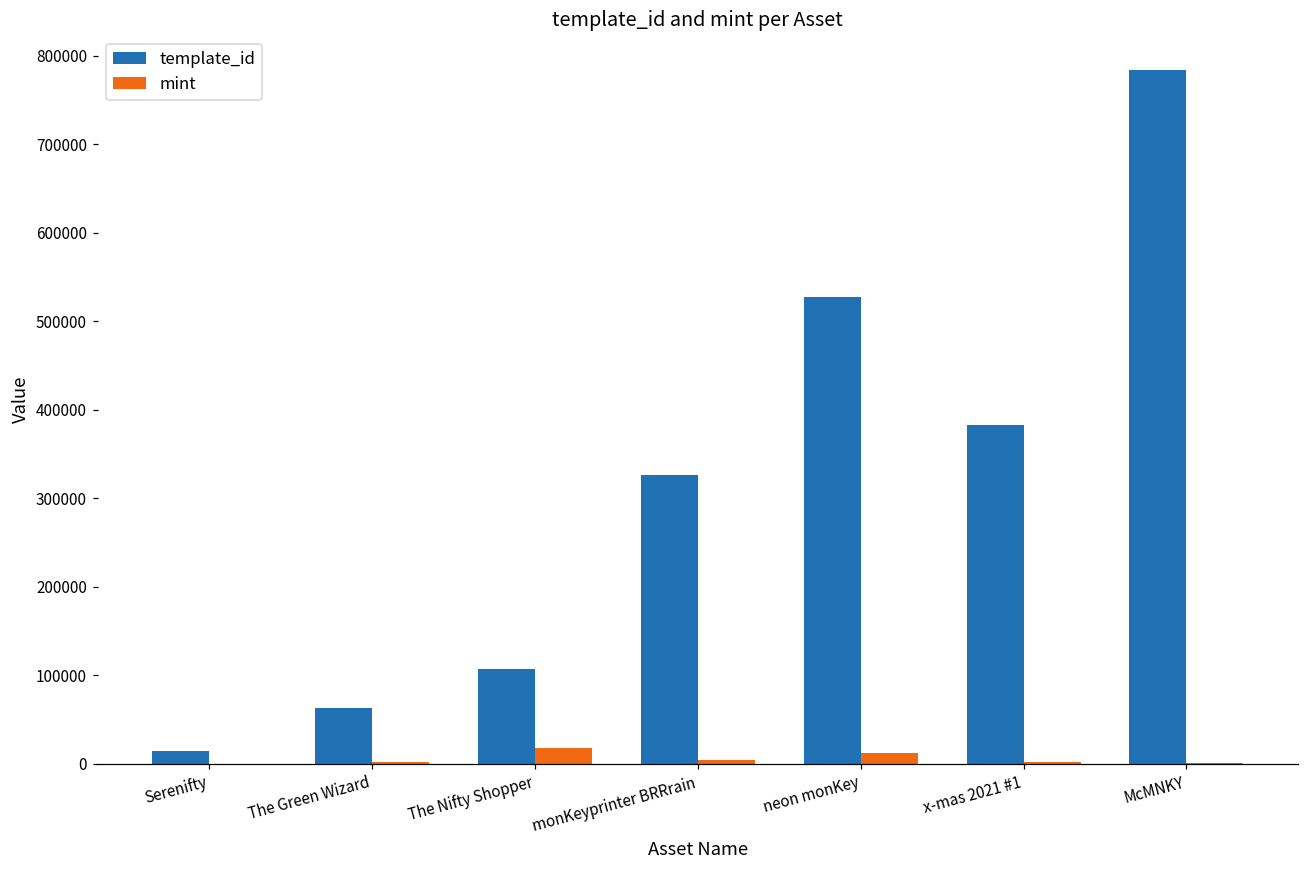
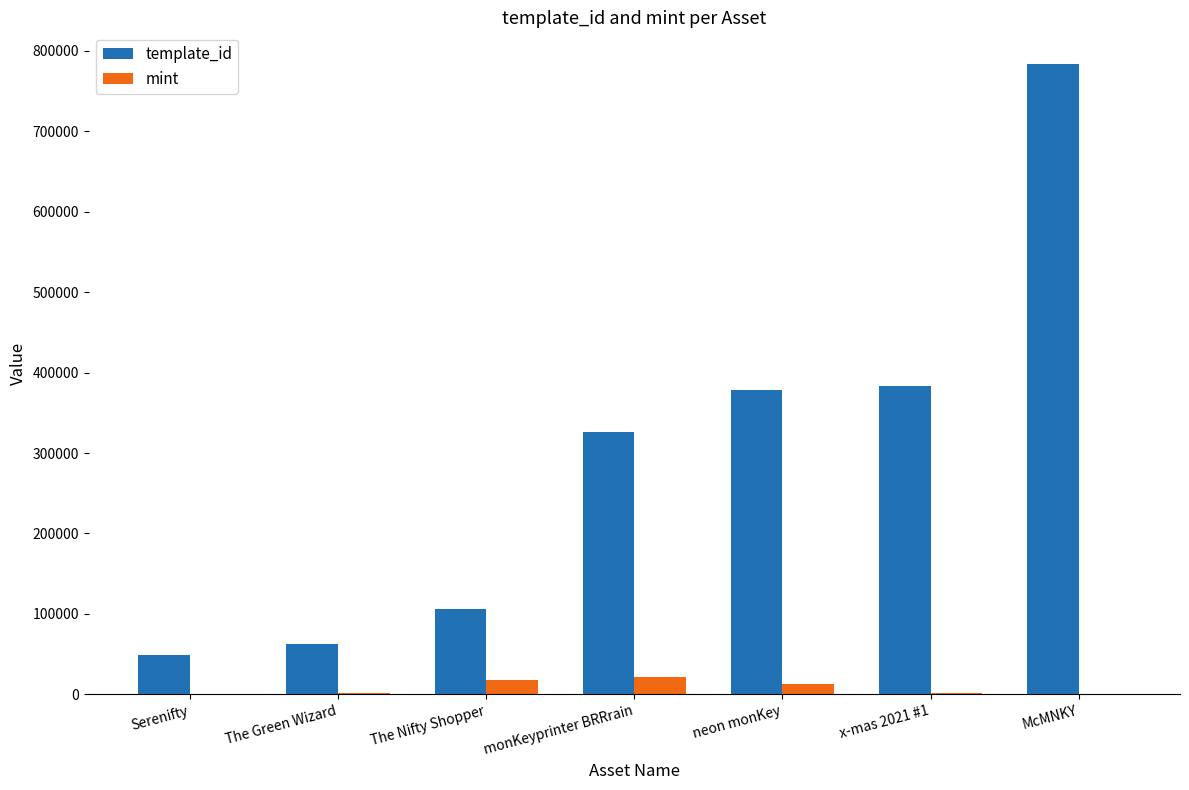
template_id, Serenifty: 10000 -> 50000
mint, monKeyprinter BRRrain: 0 -> 20000
template_id, neon monKey: 530000 -> 380000
